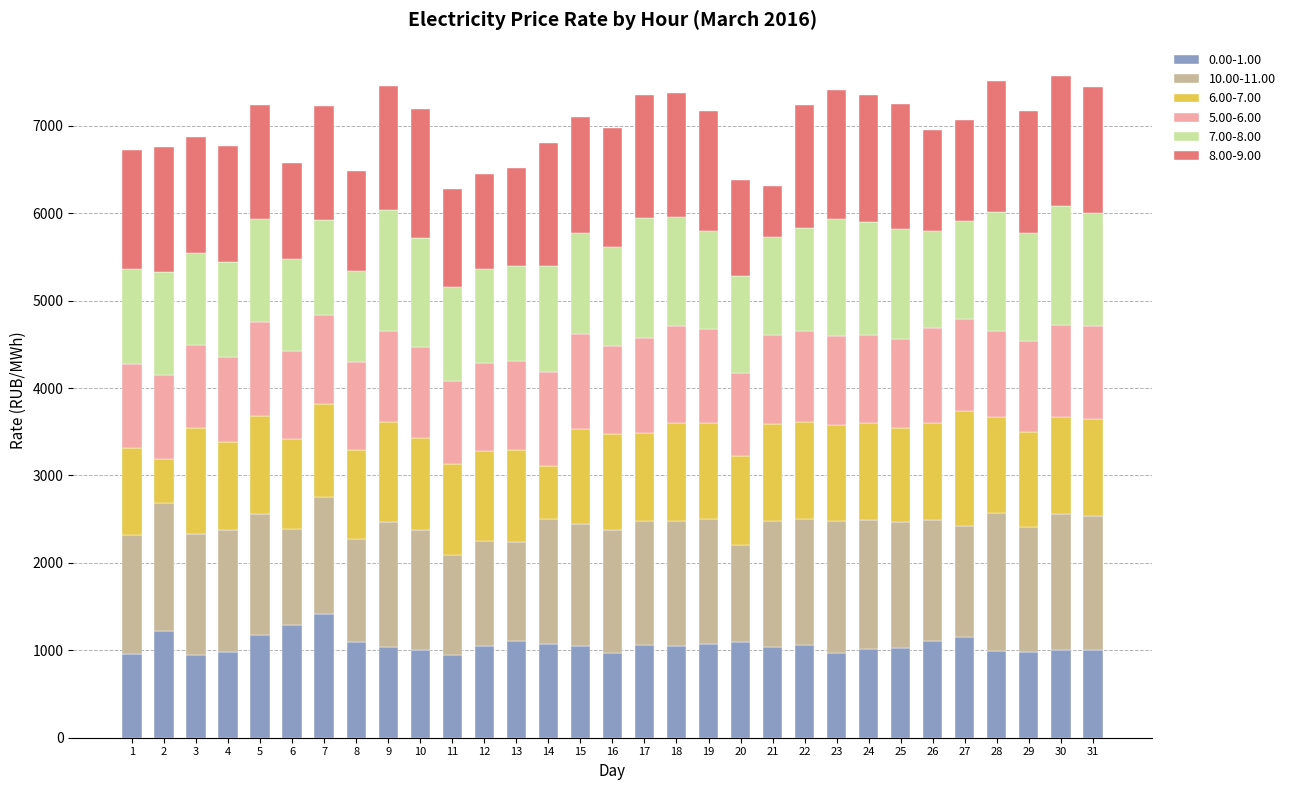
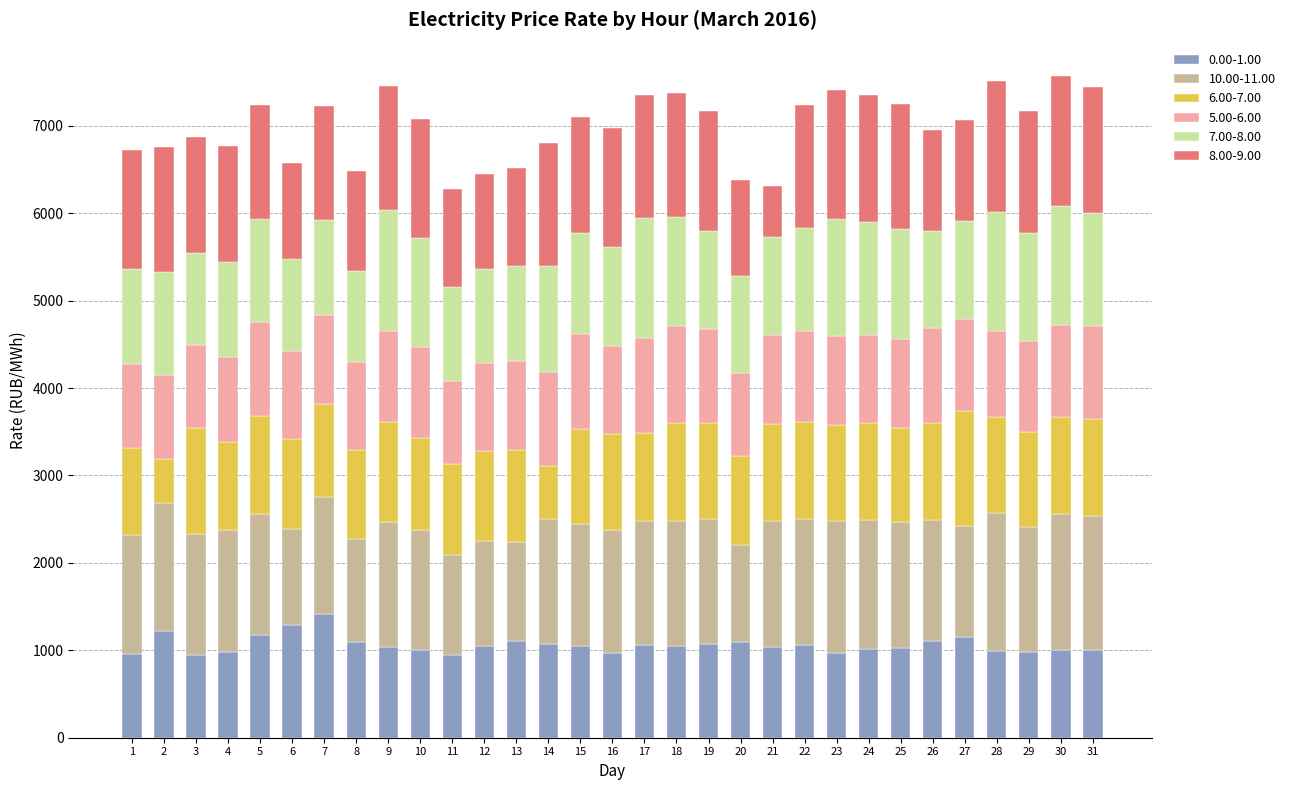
8.00-9.00, 10: 1500 -> 1400
